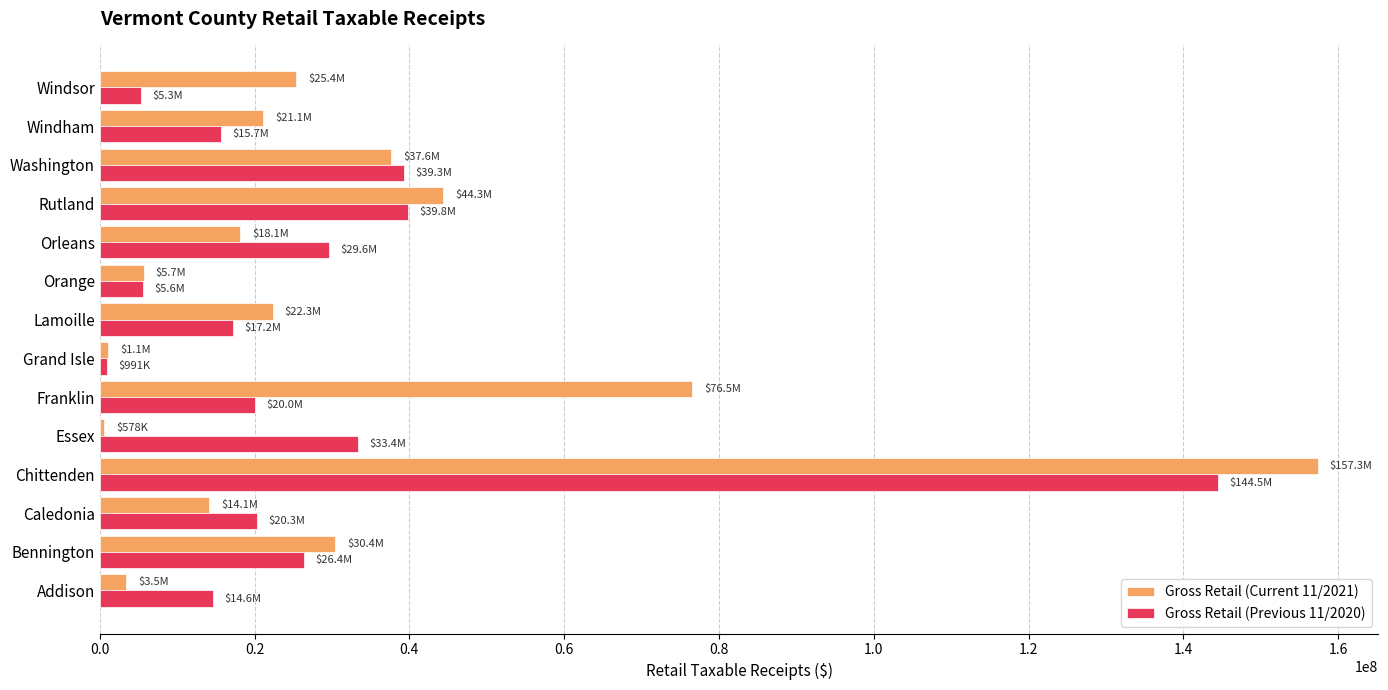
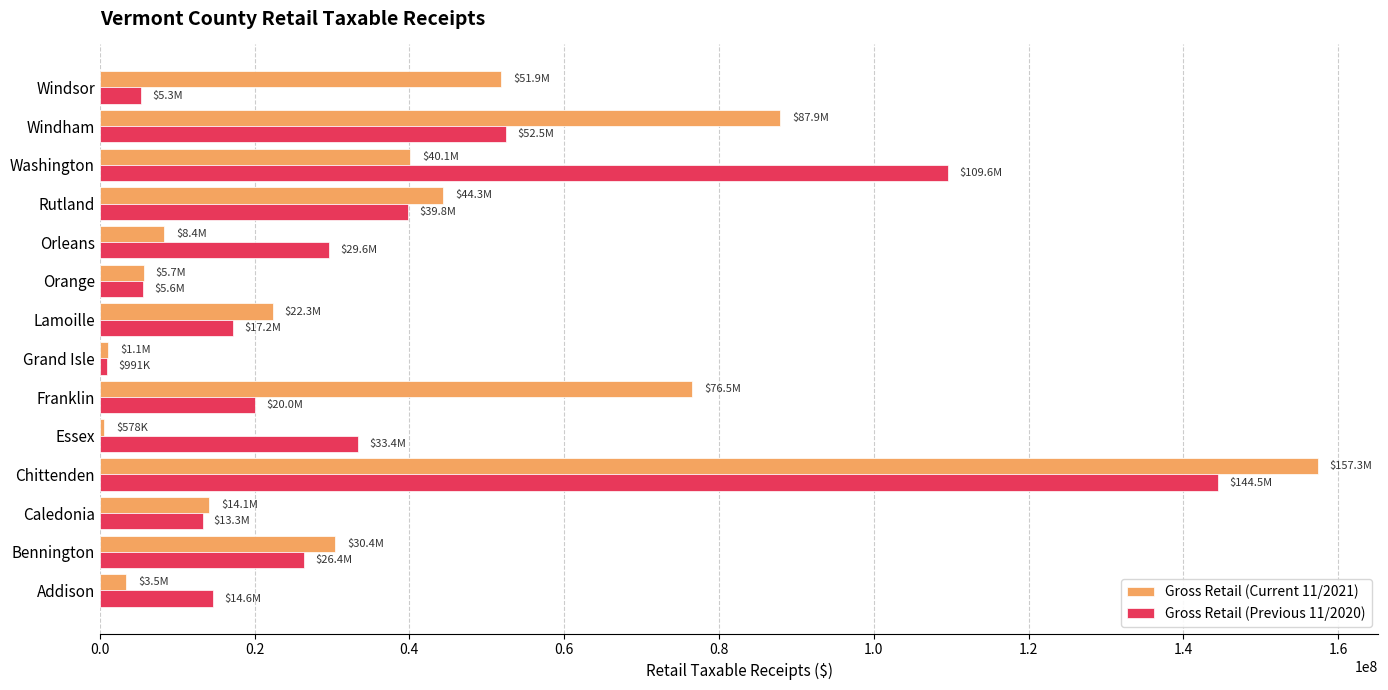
Gross Retail (Current 11/2021), Windsor: $25.4M -> $51.9M
Gross Retail (Current 11/2021), Windham: $21.1M -> $87.9M
Gross Retail (Previous 11/2020), Windham: $15.7M -> $52.5M
Gross Retail (Current 11/2021), Washington: $37.6M -> $40.1M
Gross Retail (Previous 11/2020), Washington: $39.3M -> $109.6M
Gross Retail (Current 11/2021), Orleans: $18.1M -> $8.4M
Gross Retail (Previous 11/2020), Caledonia: $20.3M -> $13.3M
